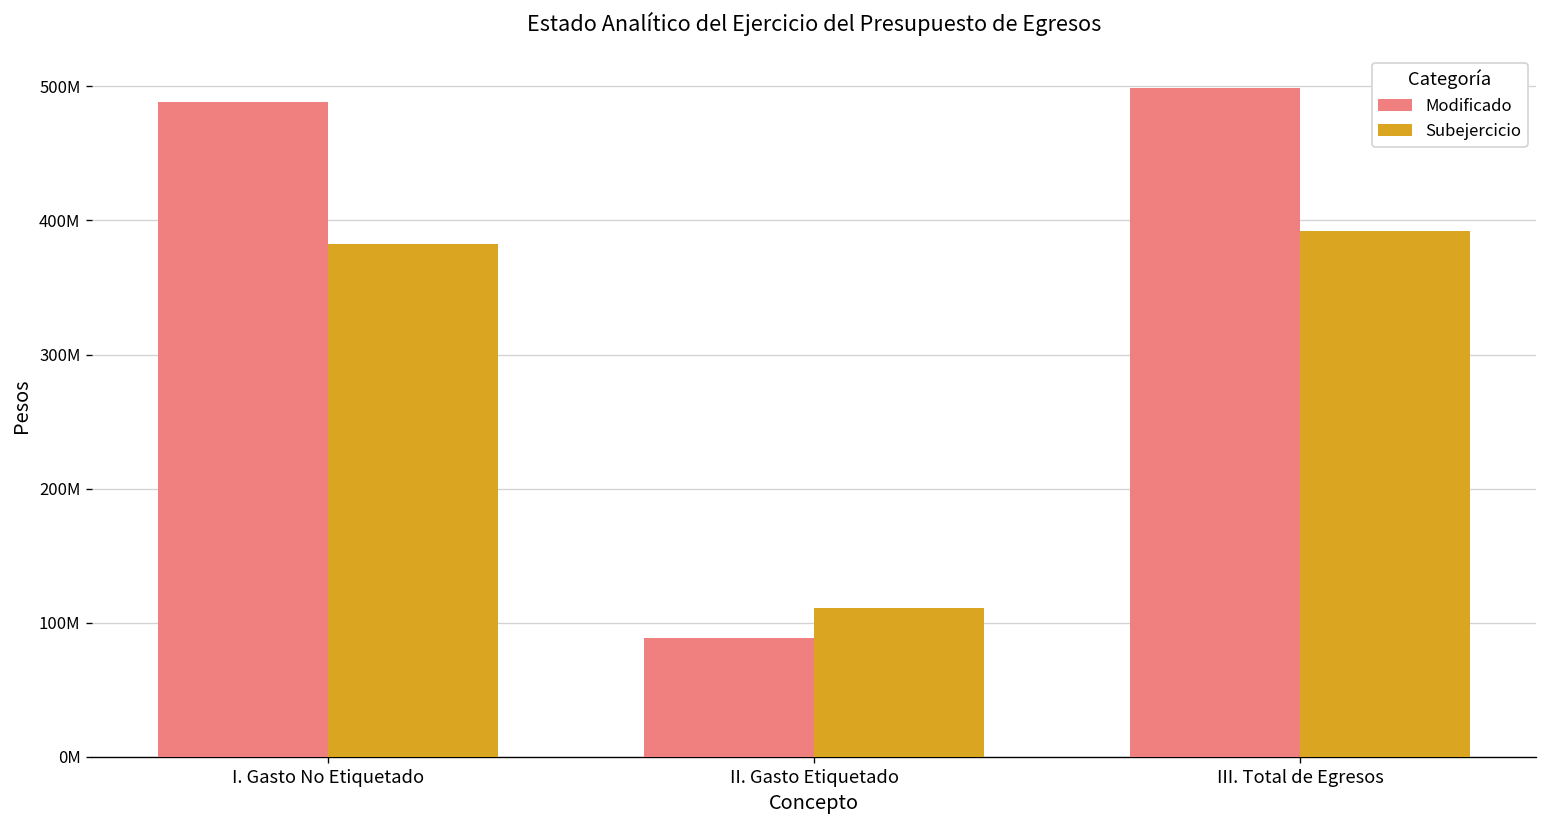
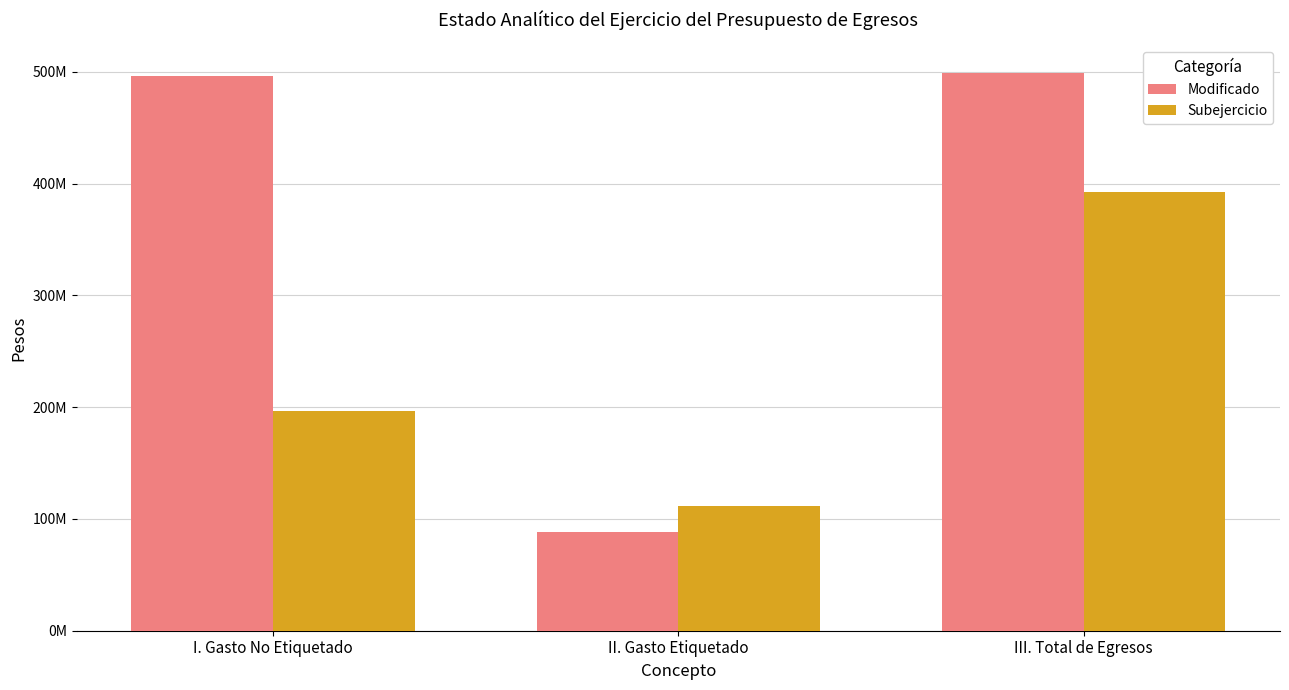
Modificado, I. Gasto No Etiquetado: 488000000 -> 497000000
Subejercicio, I. Gasto No Etiquetado: 382000000 -> 197000000
